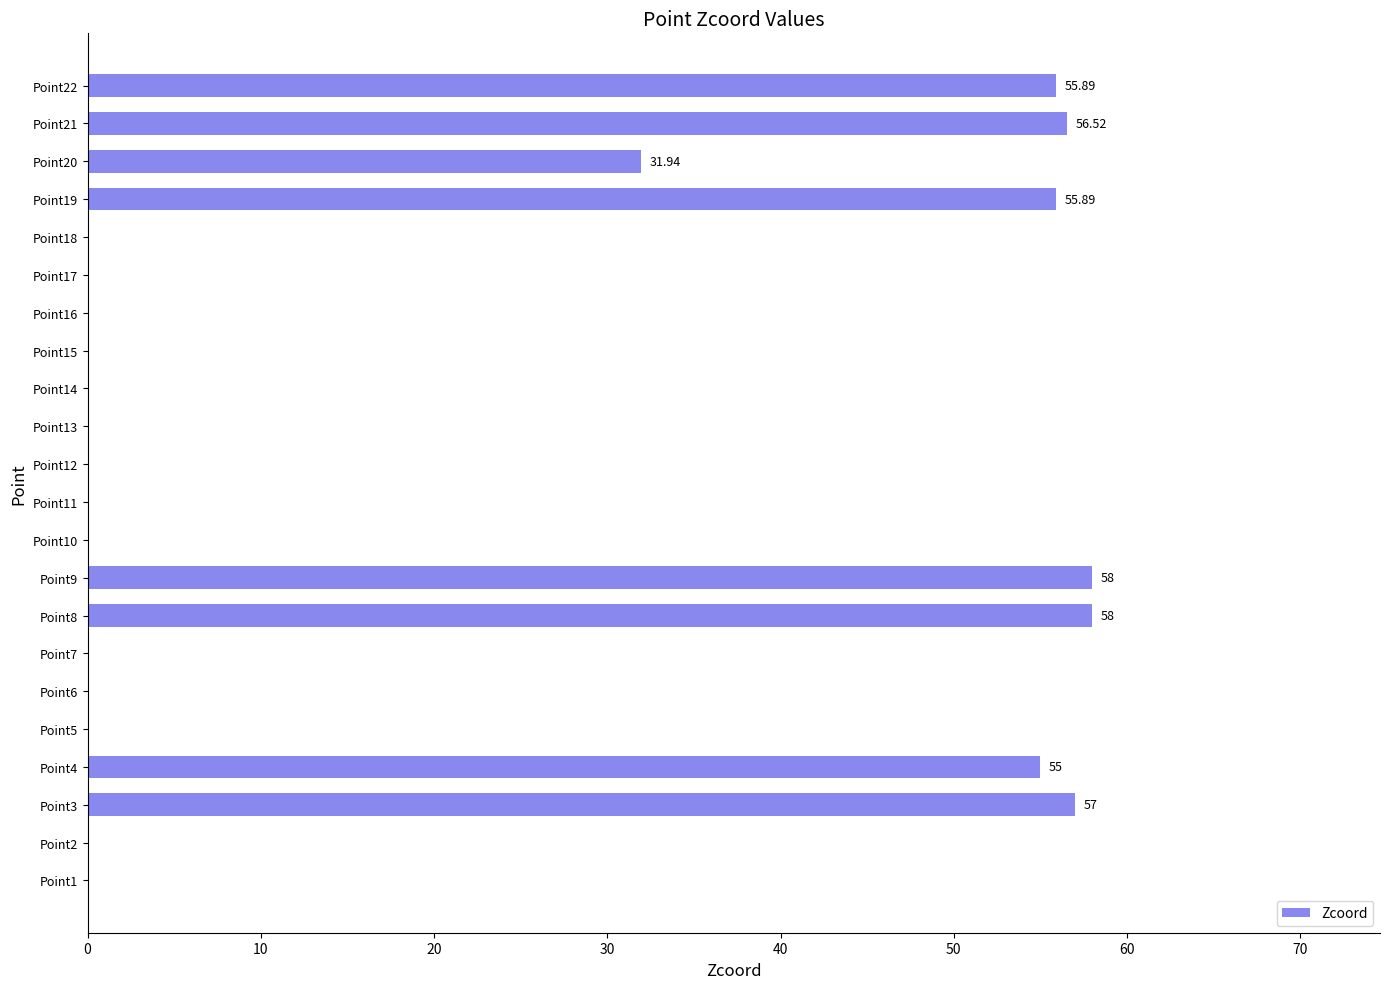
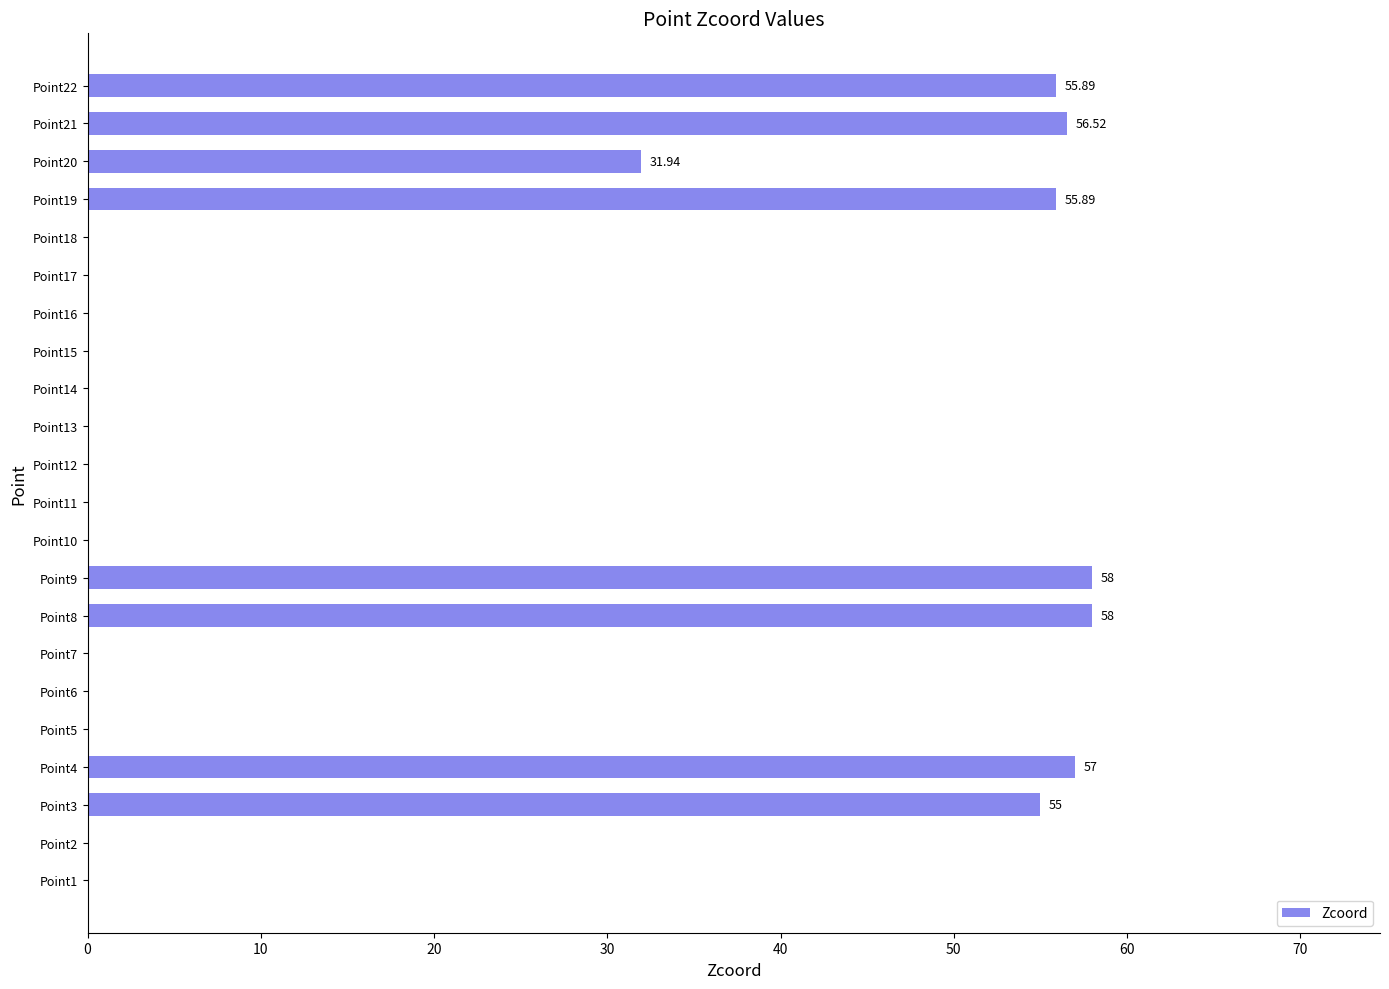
Point4: 55 -> 57
Point3: 57 -> 55
